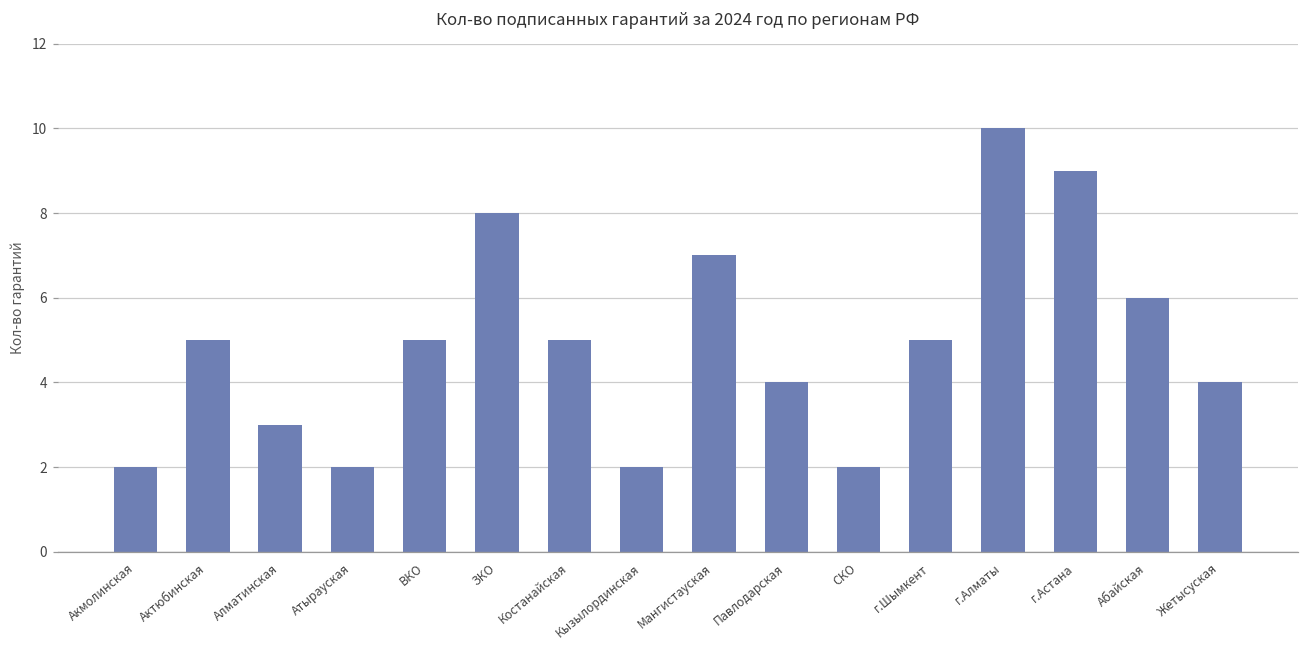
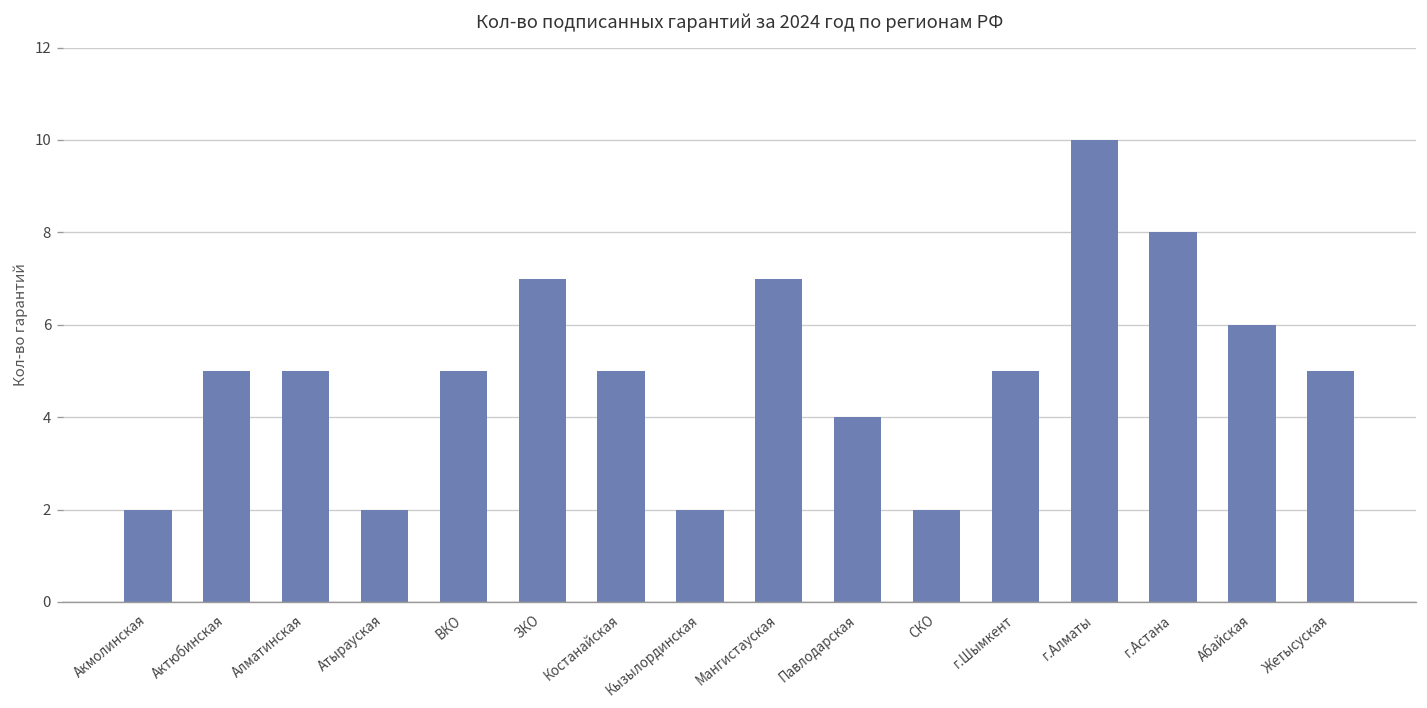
Алматинская: 3 -> 5
ЗКО: 8 -> 7
г.Астана: 9 -> 8
Жетысуская: 4 -> 5
